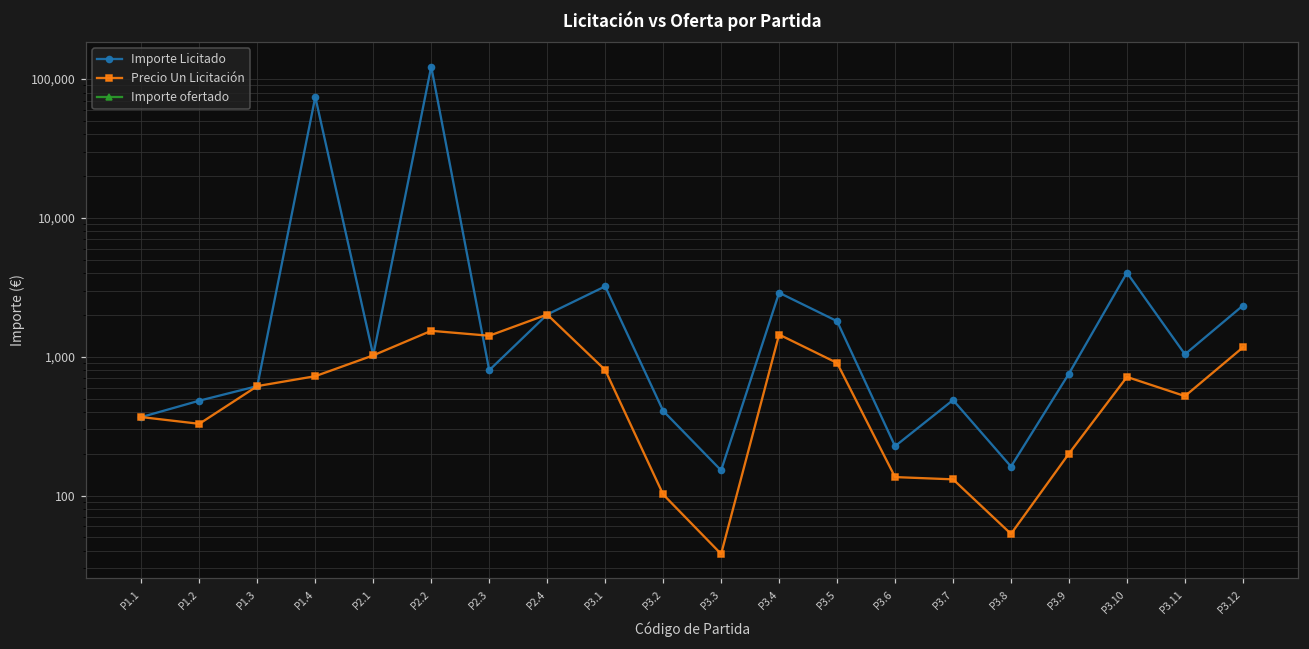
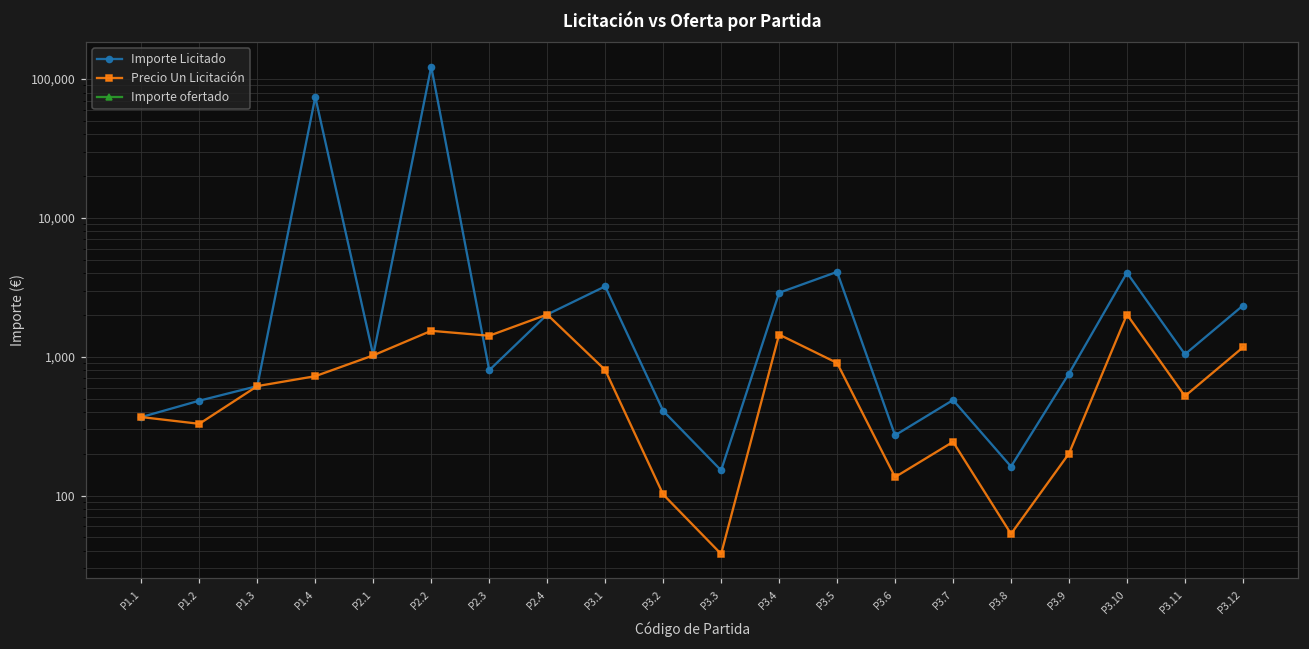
Importe Licitado, P3.5: 1,800 -> 4,100
Importe Licitado, P3.6: 230 -> 270
Precio Un Licitación, P3.7: 130 -> 240
Precio Un Licitación, P3.10: 700 -> 2,000
